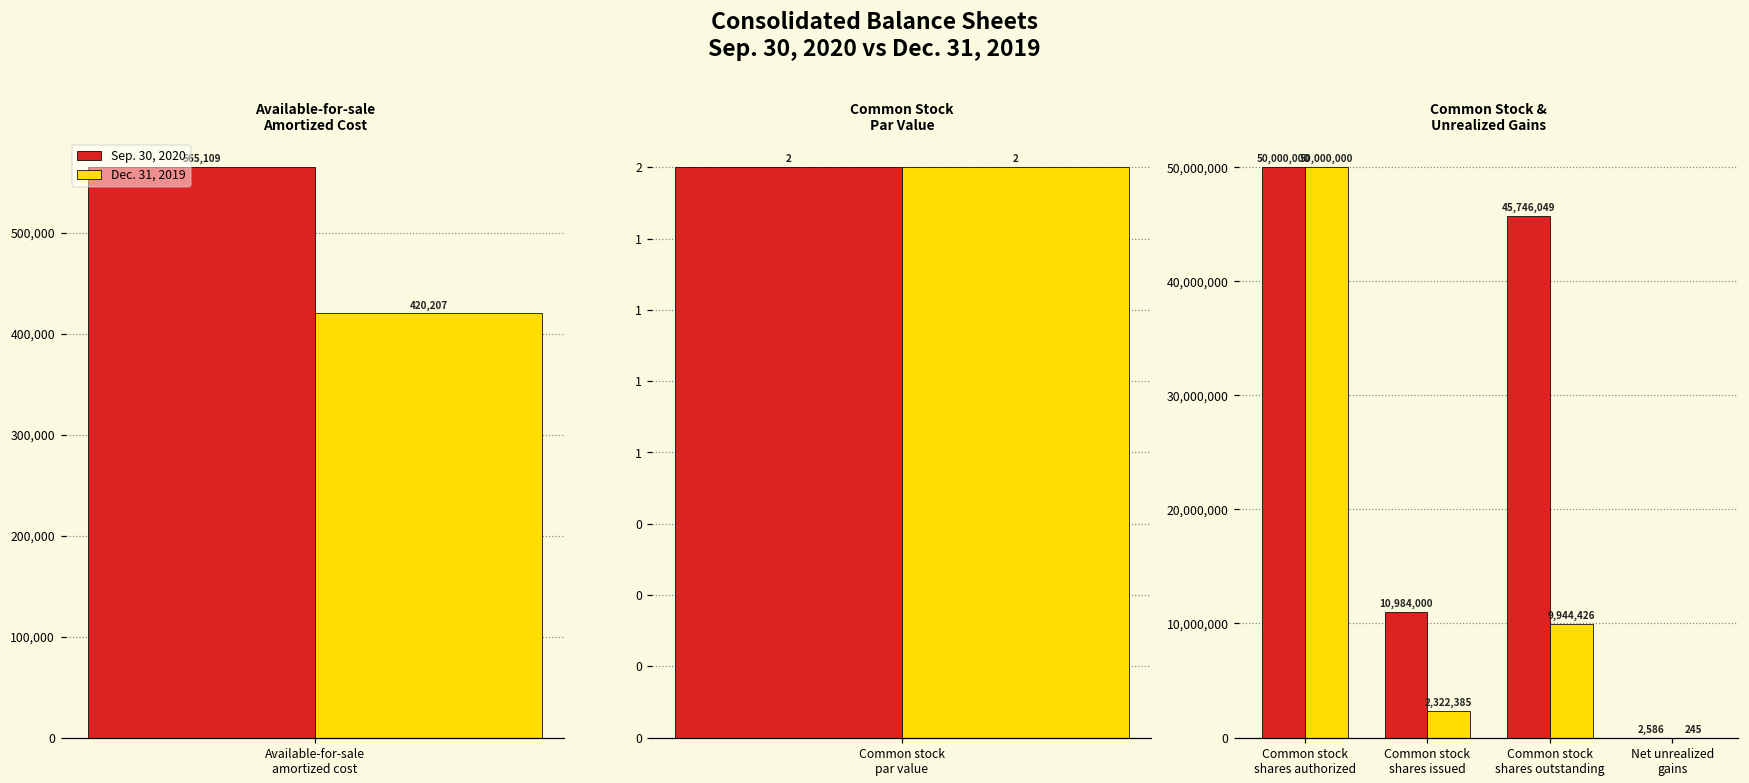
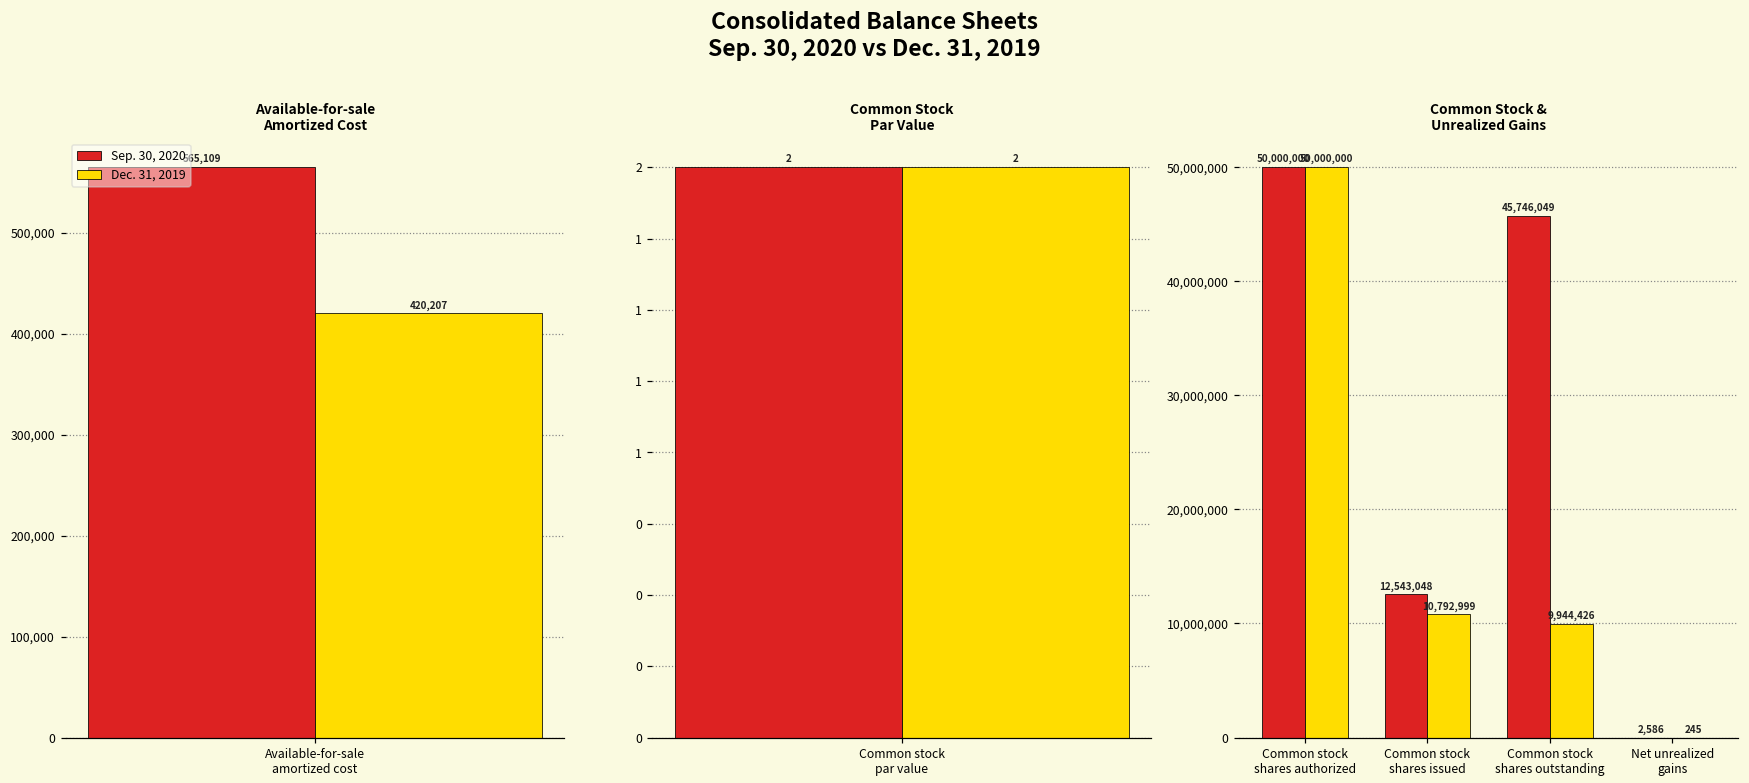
Common Stock & Unrealized Gains, Sep. 30, 2020, Common stock shares issued: 10,984,000 -> 12,543,048
Common Stock & Unrealized Gains, Dec. 31, 2019, Common stock shares issued: 2,322,385 -> 10,792,999
